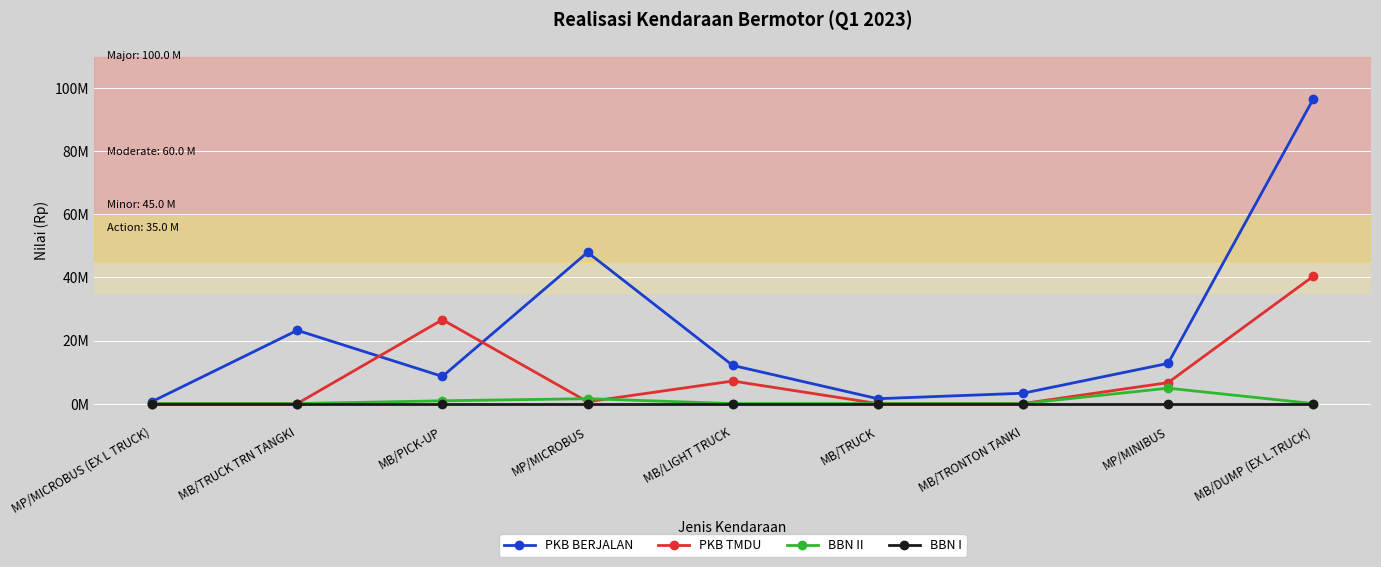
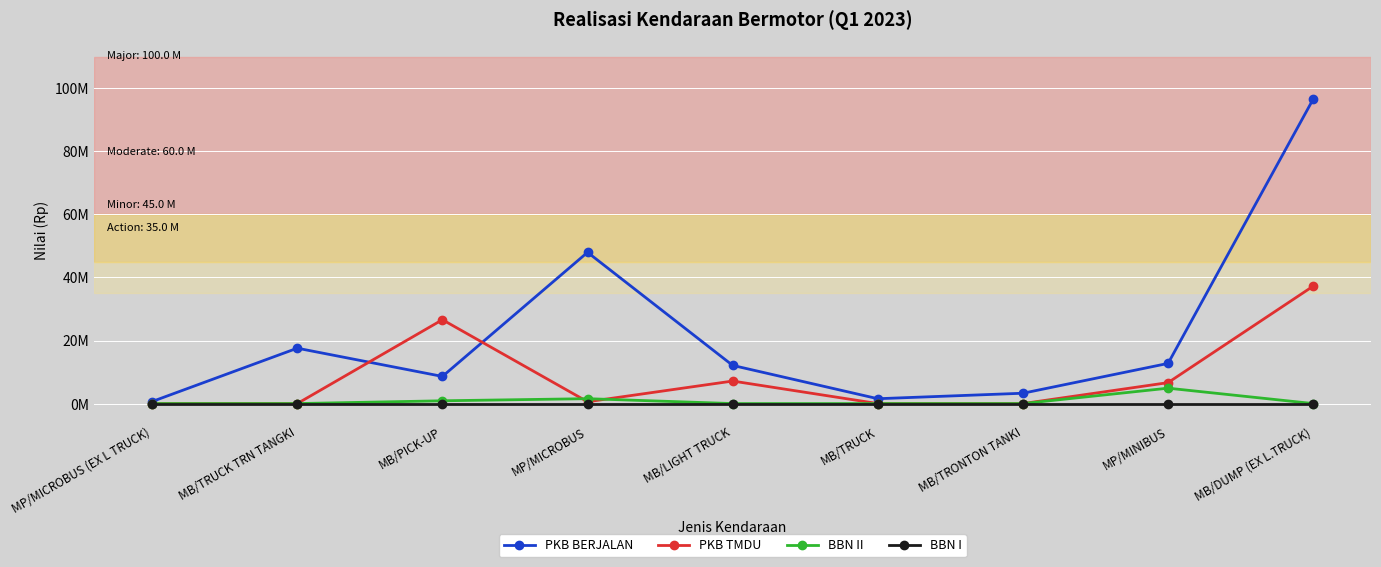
PKB BERJALAN, MB/TRUCK TRN TANGKI: 23000000 -> 18000000
PKB TMDU, MB/DUMP (EX L.TRUCK): 40000000 -> 37000000
